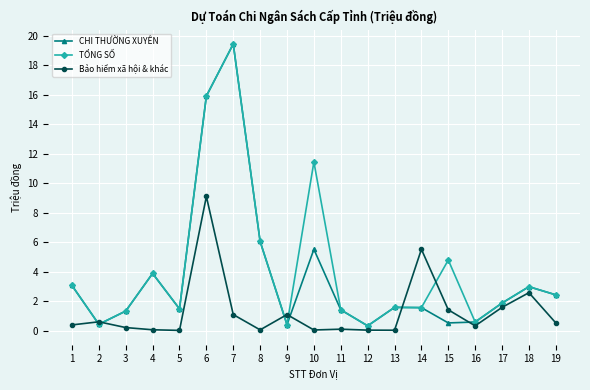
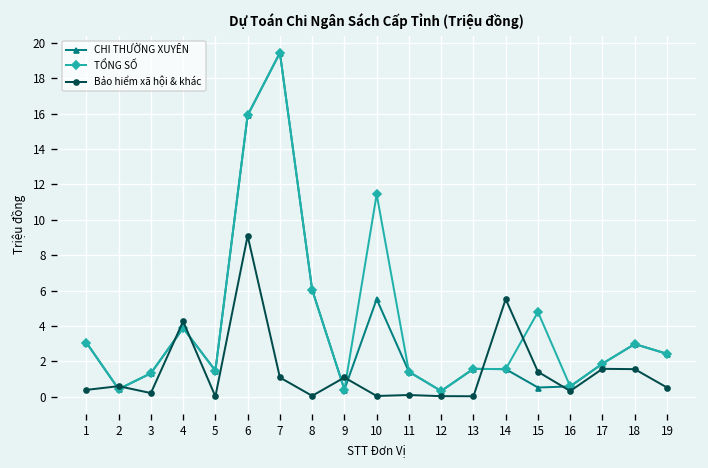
Bảo hiểm xã hội & khác, 4: 0.1 -> 4.3
Bảo hiểm xã hội & khác, 18: 2.6 -> 1.6
